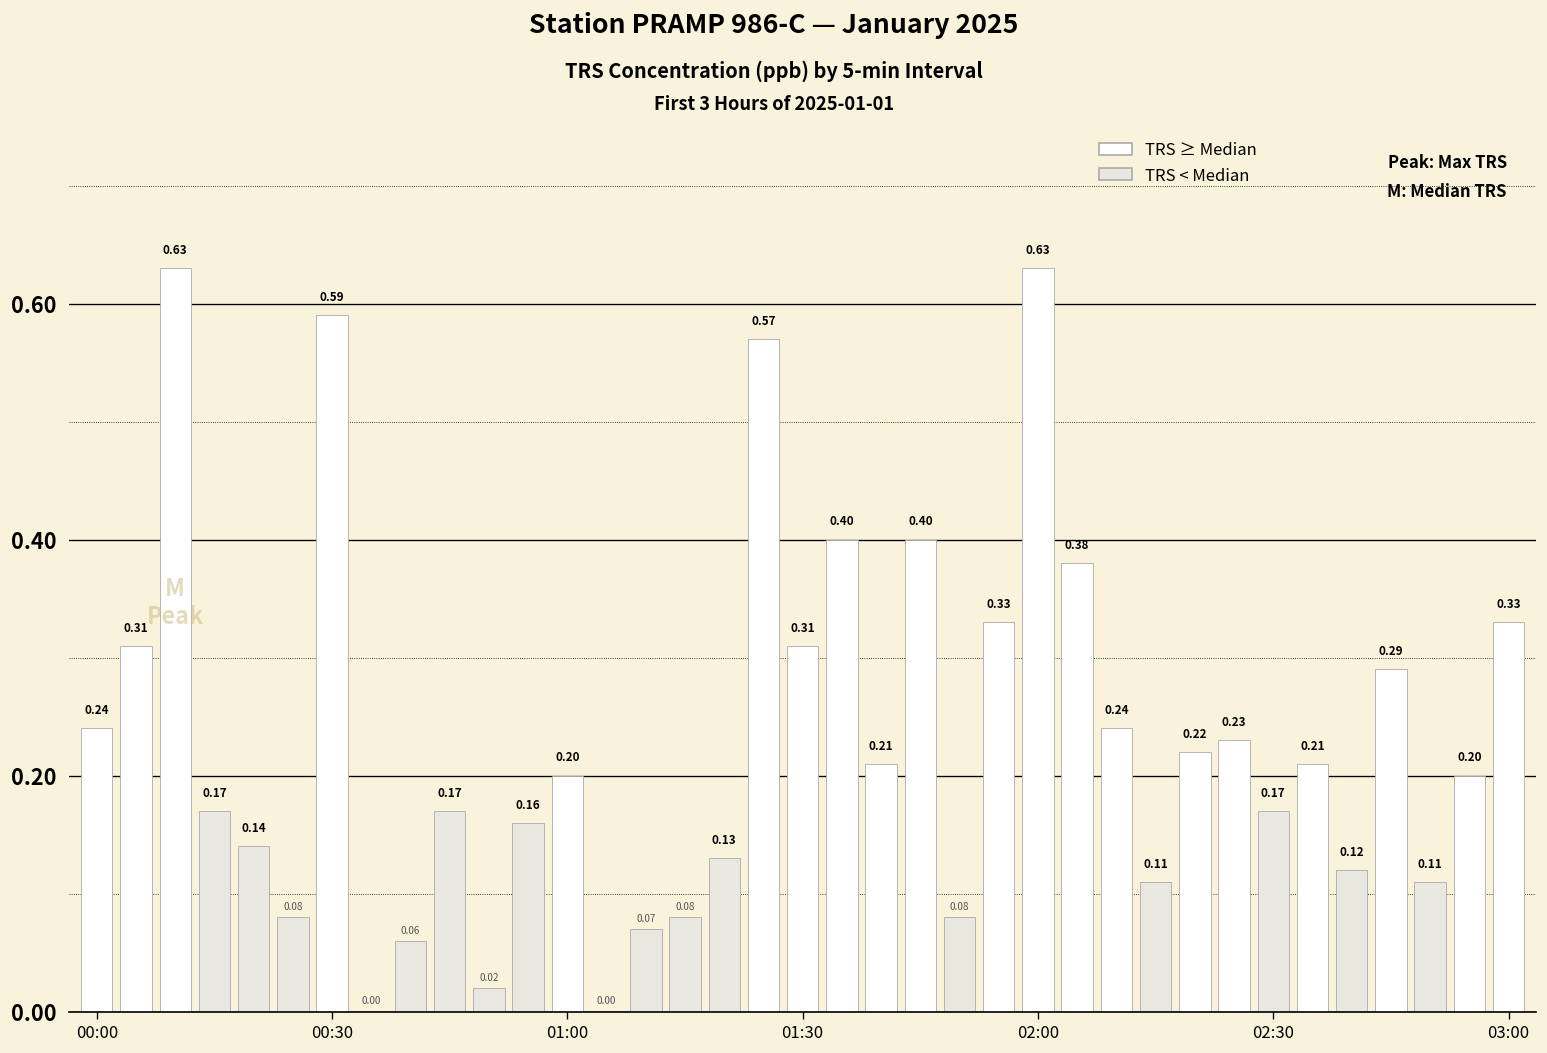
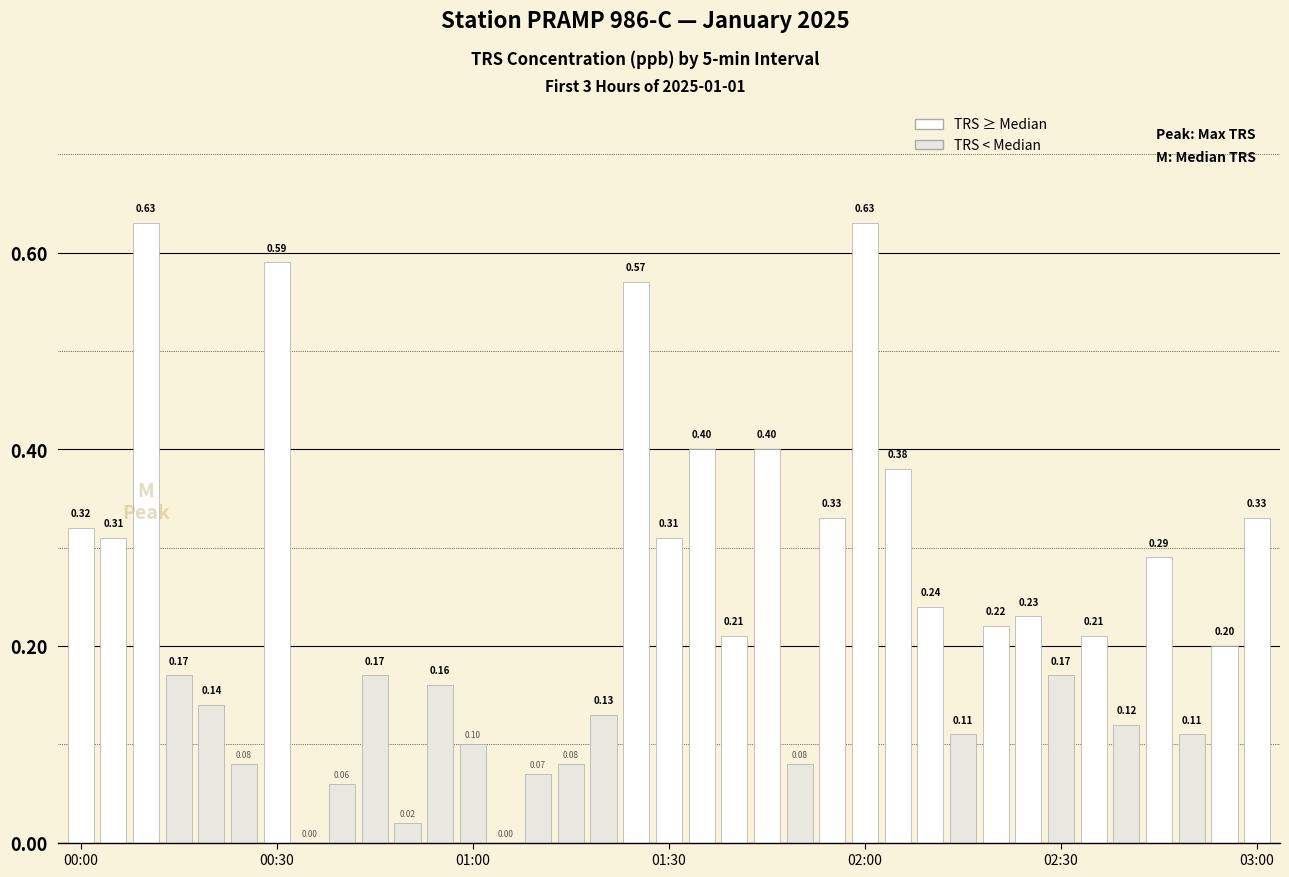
00:00: 0.24 -> 0.32
01:00: 0.20 -> 0.10
